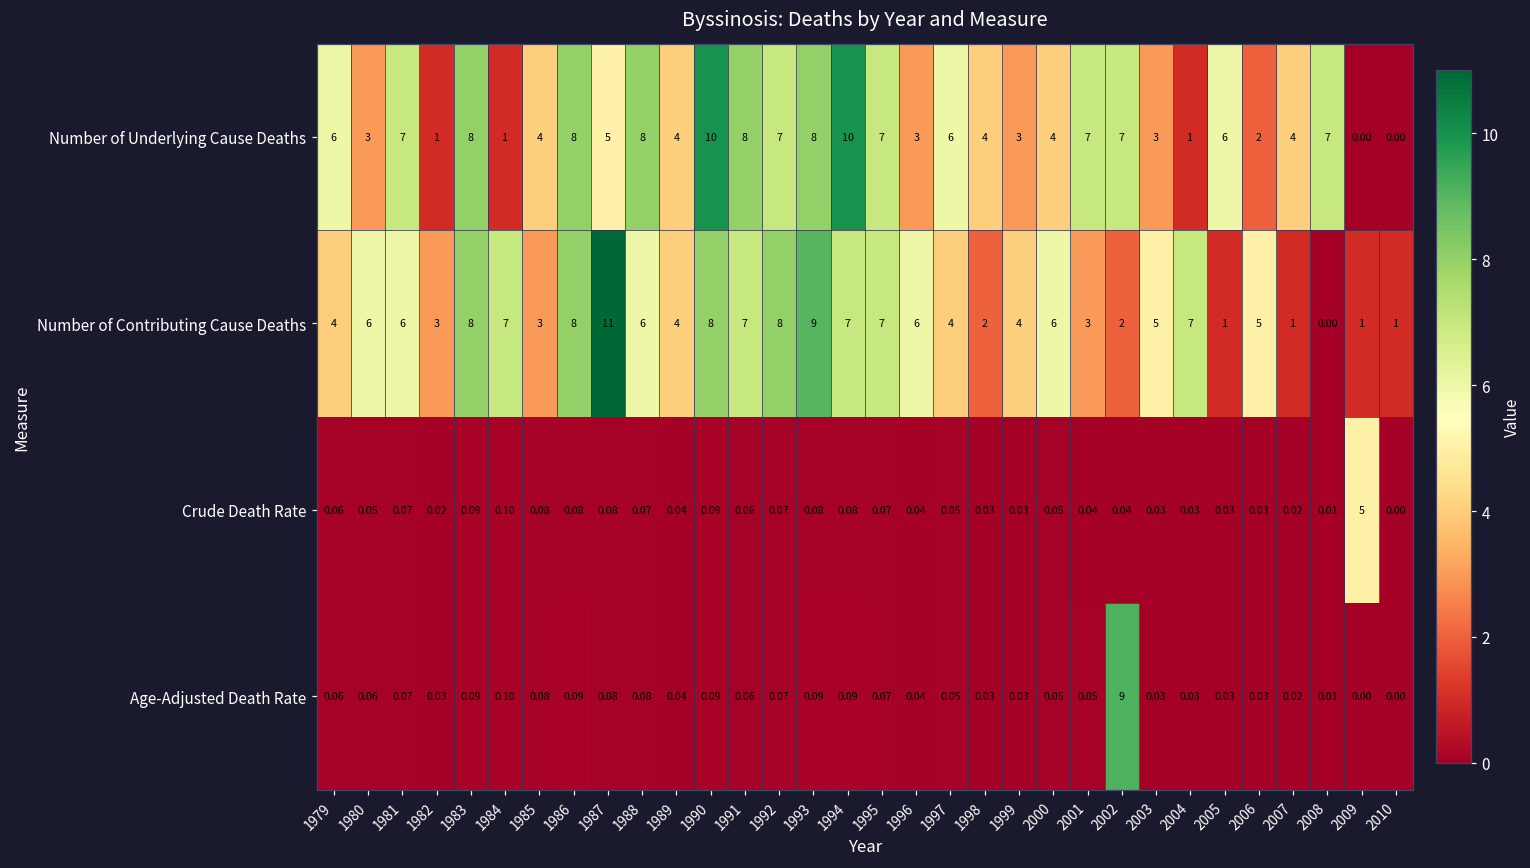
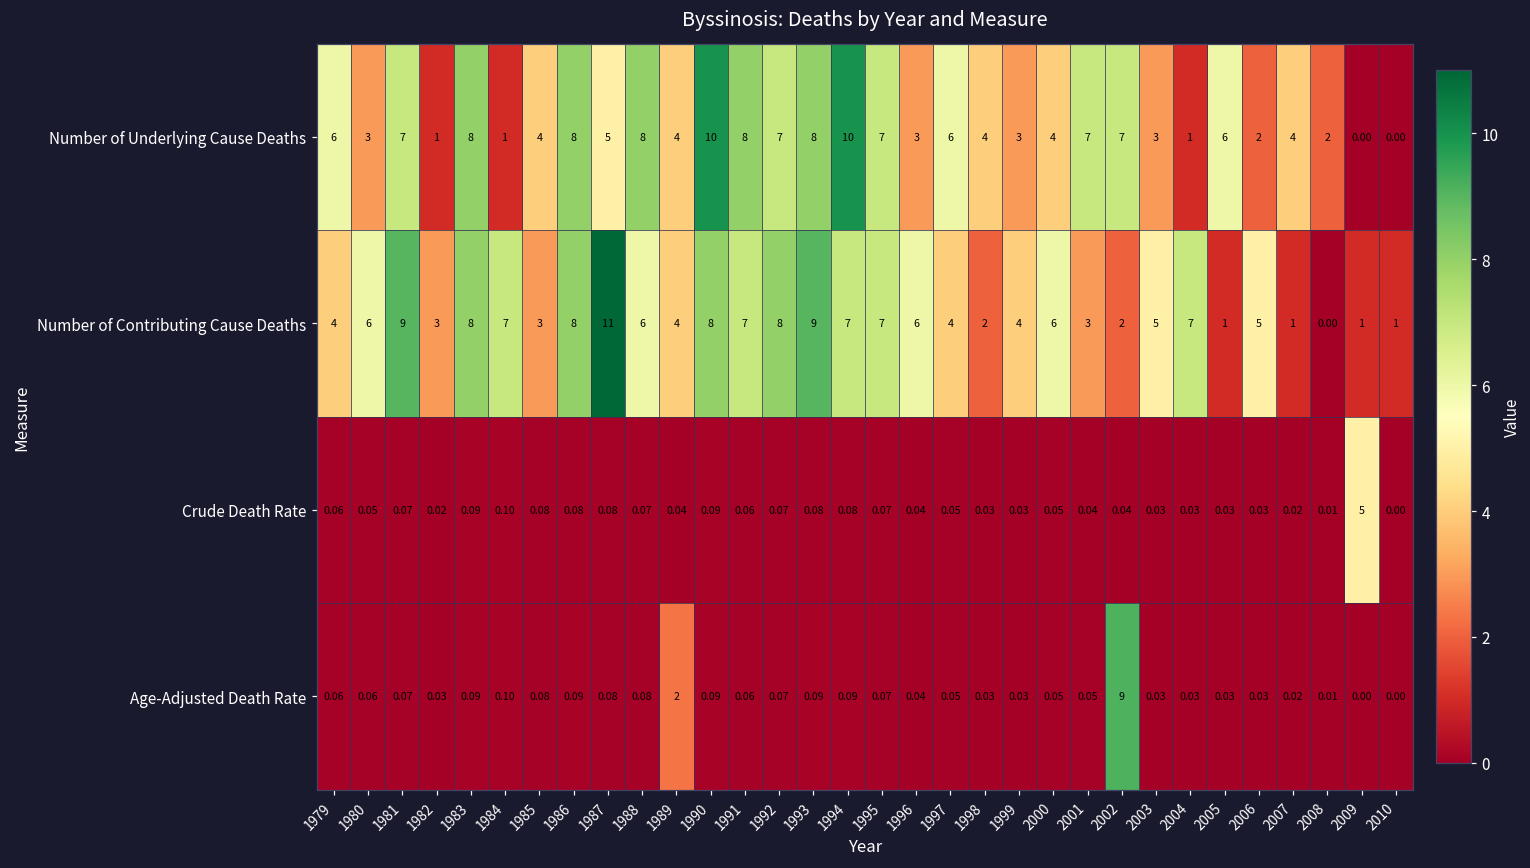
Number of Underlying Cause Deaths, 2008: 7 -> 2
Number of Contributing Cause Deaths, 1981: 6 -> 9
Age-Adjusted Death Rate, 1989: 0.04 -> 2
